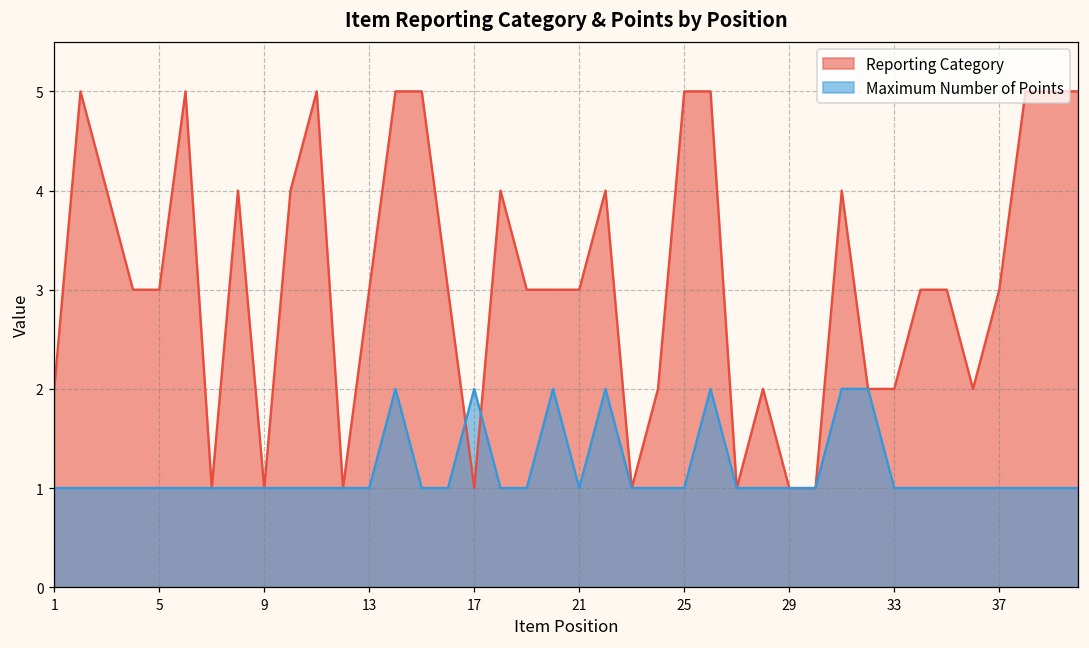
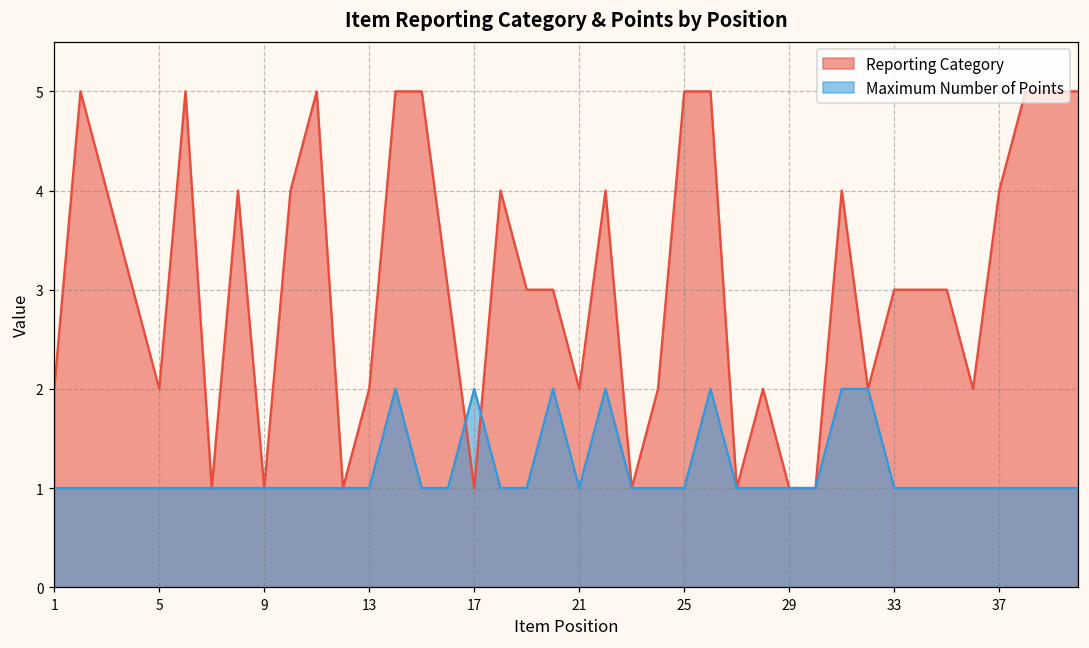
Reporting Category, 5: 3 -> 2
Reporting Category, 13: 3 -> 2
Reporting Category, 21: 3 -> 2
Reporting Category, 33: 2 -> 3
Reporting Category, 37: 3 -> 4
